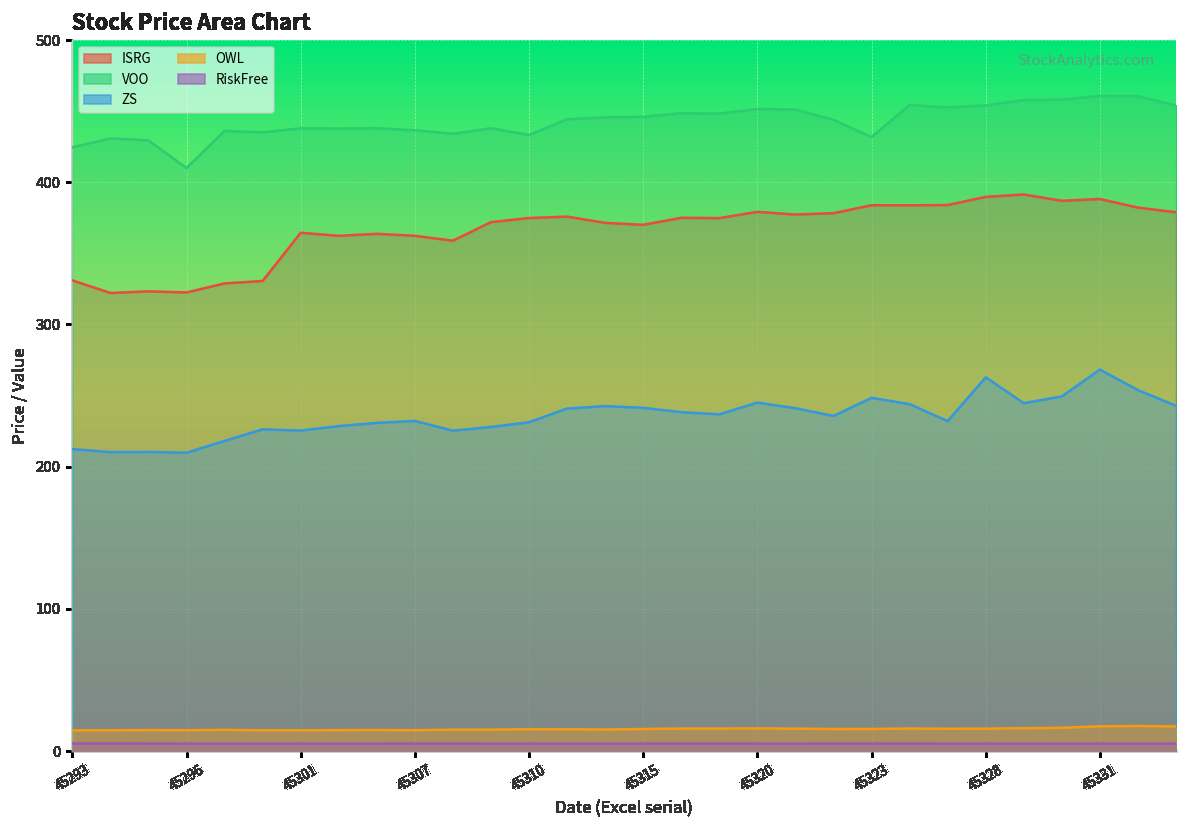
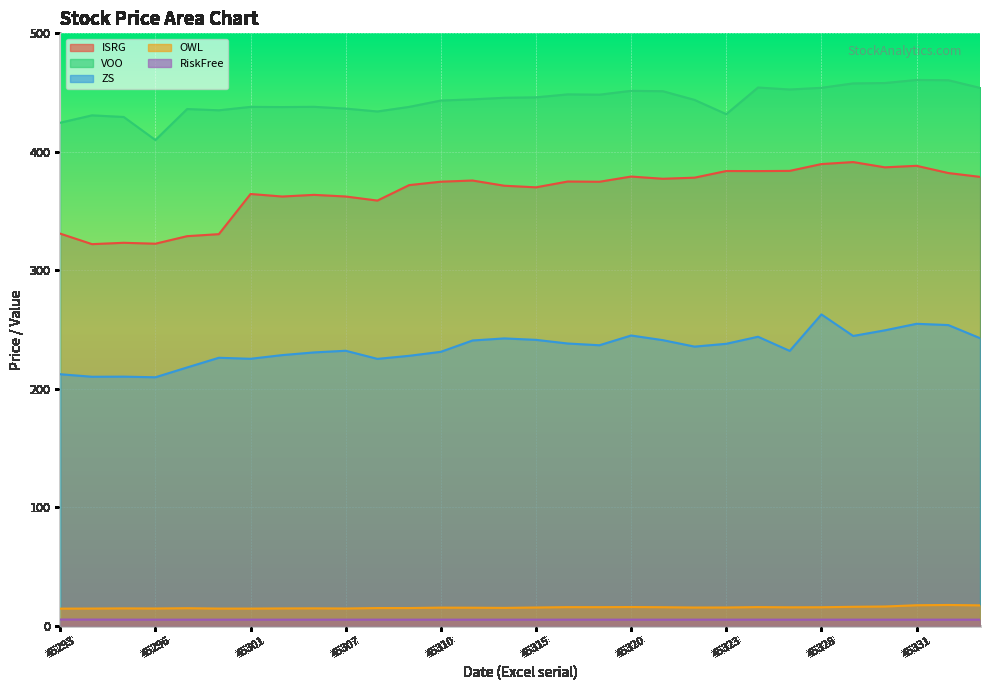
VOO, 45310: 433 -> 443
ZS, 45323: 248 -> 238
ZS, 45331: 268 -> 255
